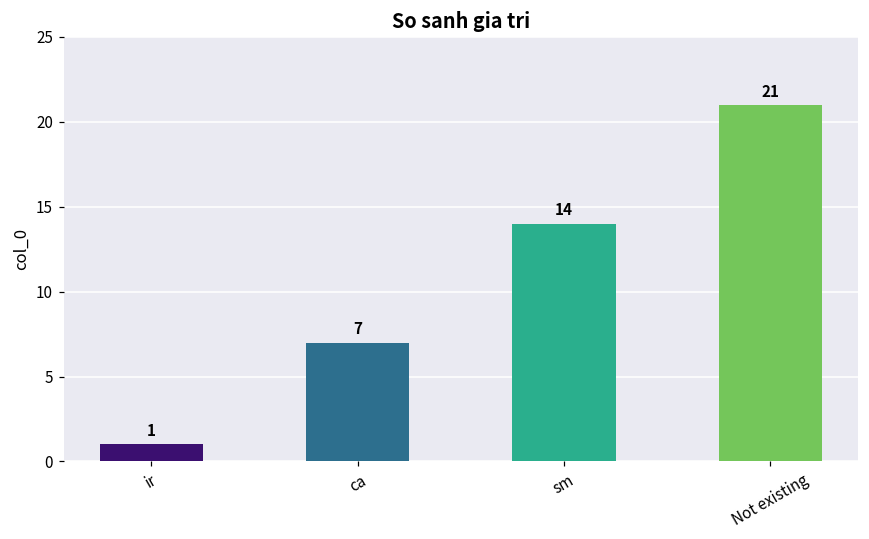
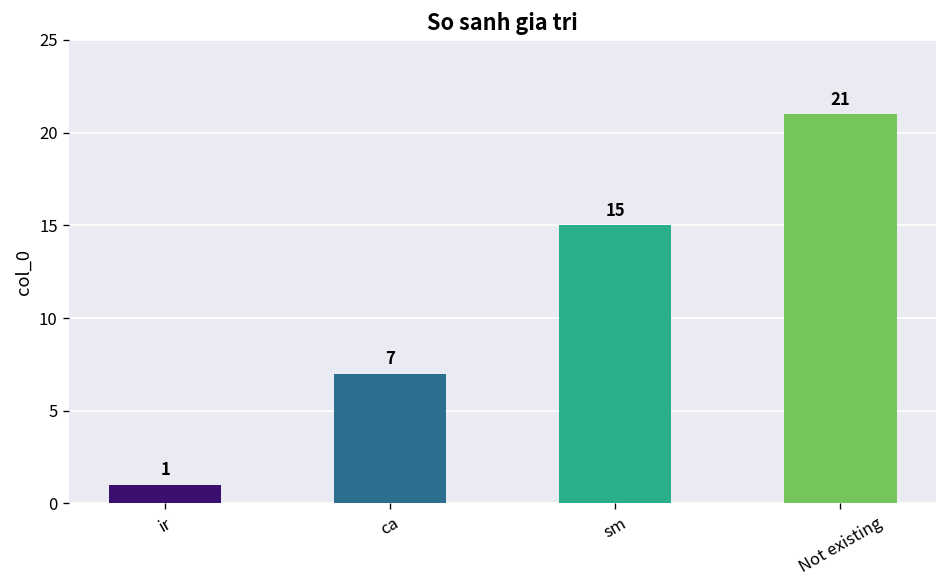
sm: 14 -> 15
